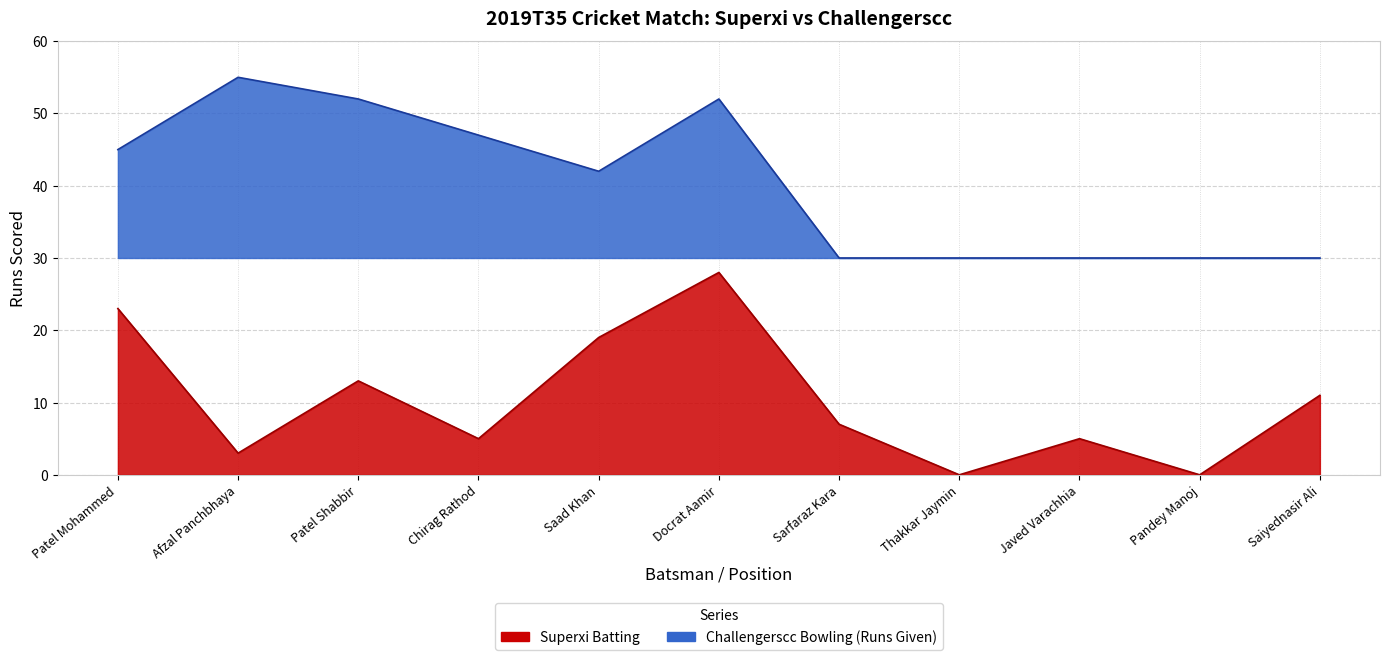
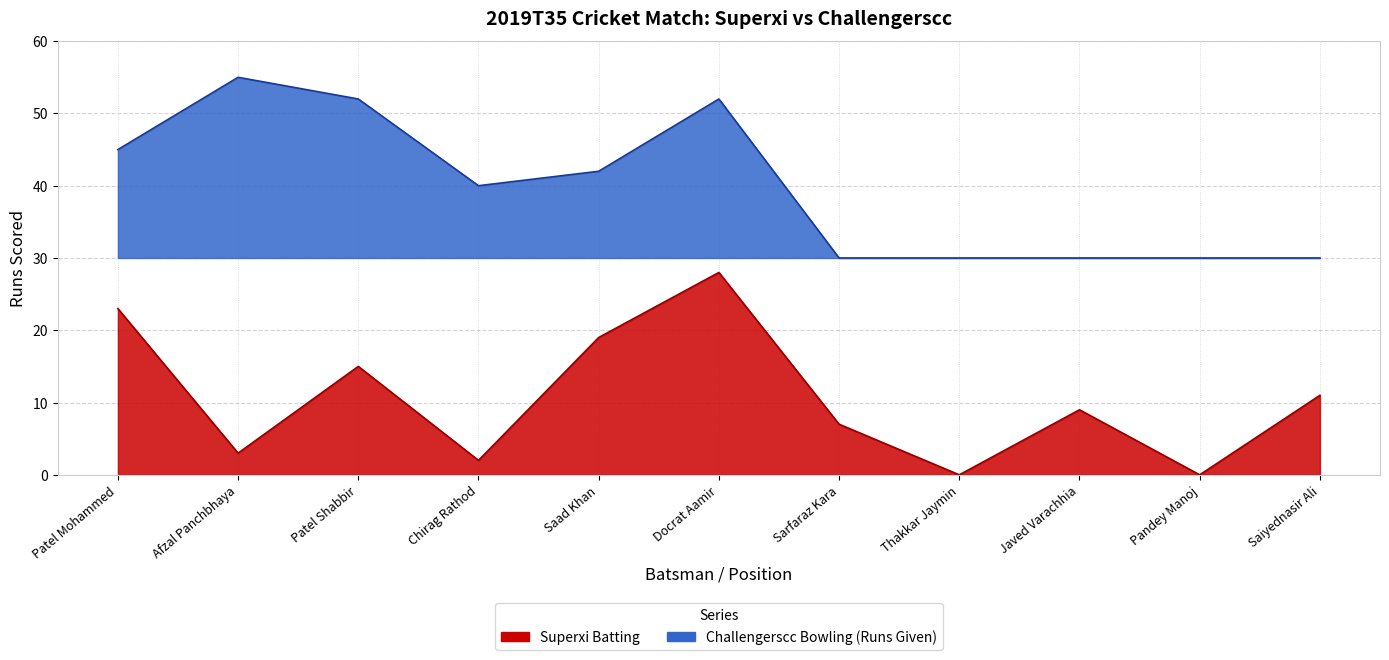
Superxi Batting, Patel Shabbir: 13 -> 15
Superxi Batting, Chirag Rathod: 5 -> 2
Challengerscc Bowling (Runs Given), Chirag Rathod: 47 -> 40
Superxi Batting, Javed Varachhia: 5 -> 9
